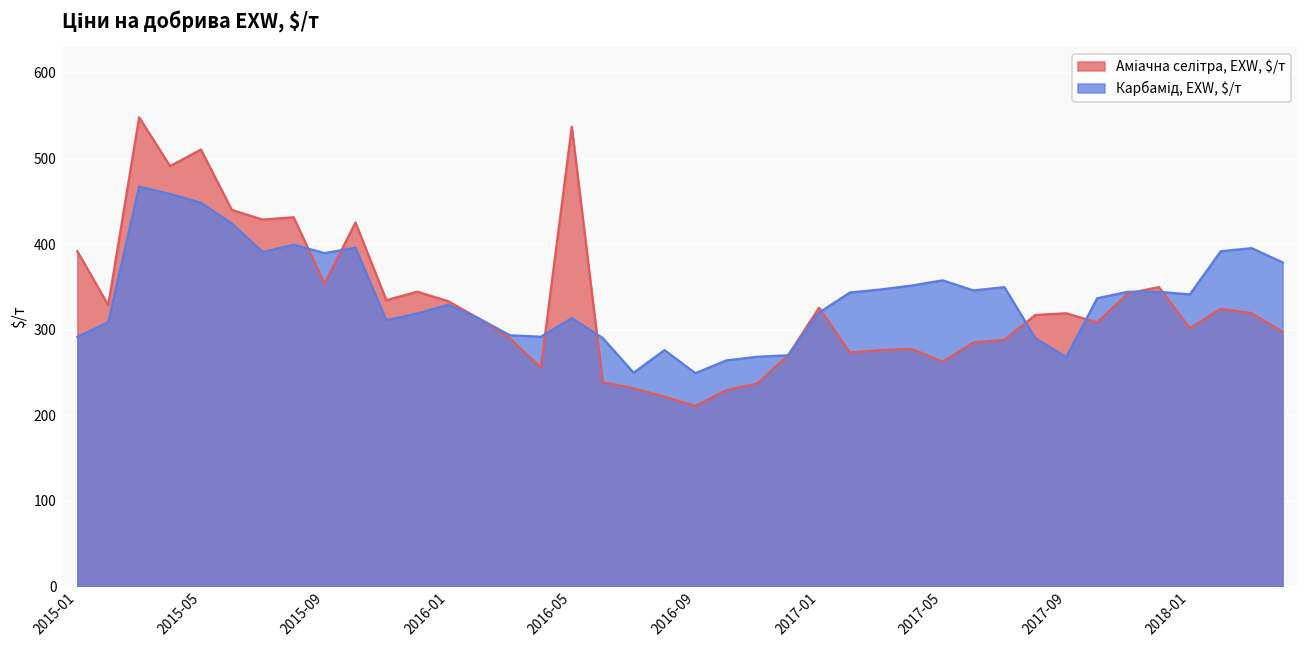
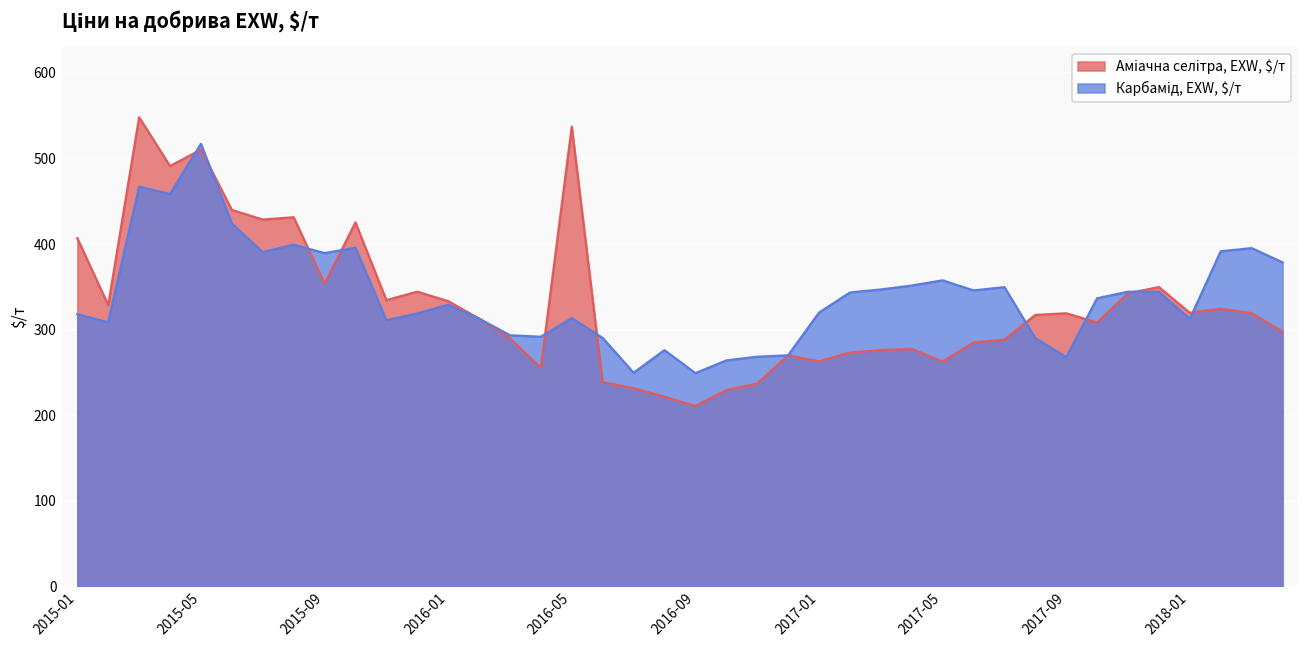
Аміачна селітра, EXW, $/т, 2015-01: 390 -> 410
Карбамід, EXW, $/т, 2015-01: 290 -> 320
Карбамід, EXW, $/т, 2015-05: 450 -> 520
Аміачна селітра, EXW, $/т, 2017-01: 330 -> 260
Аміачна селітра, EXW, $/т, 2018-01: 300 -> 320
Карбамід, EXW, $/т, 2018-01: 340 -> 310
